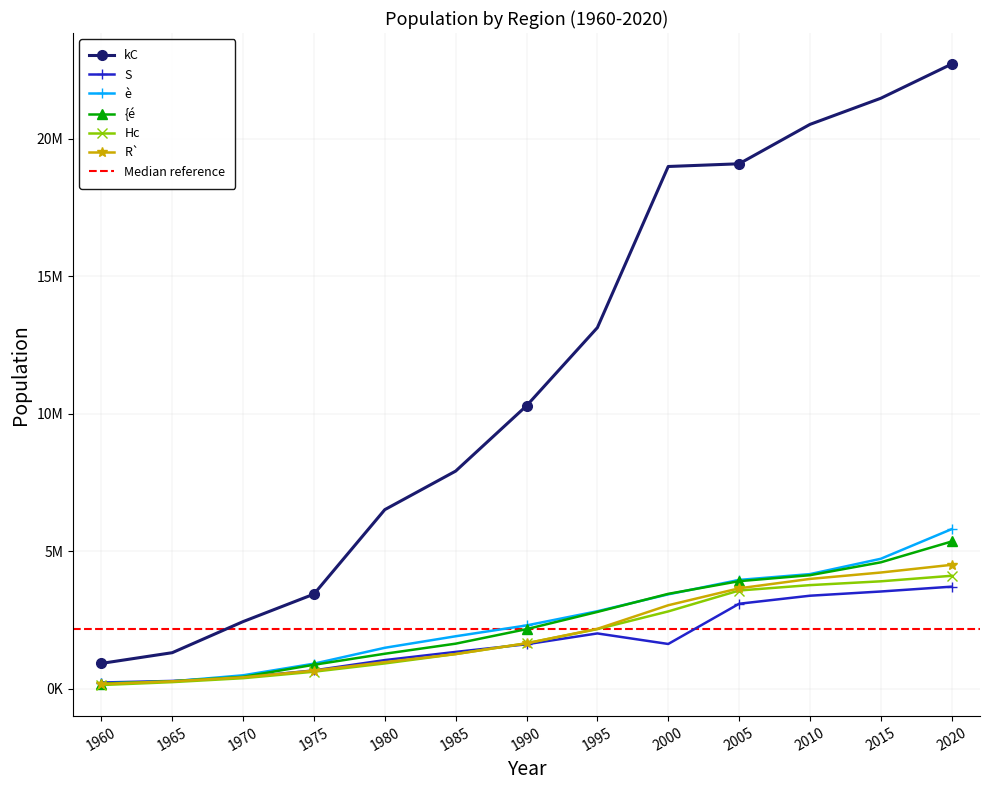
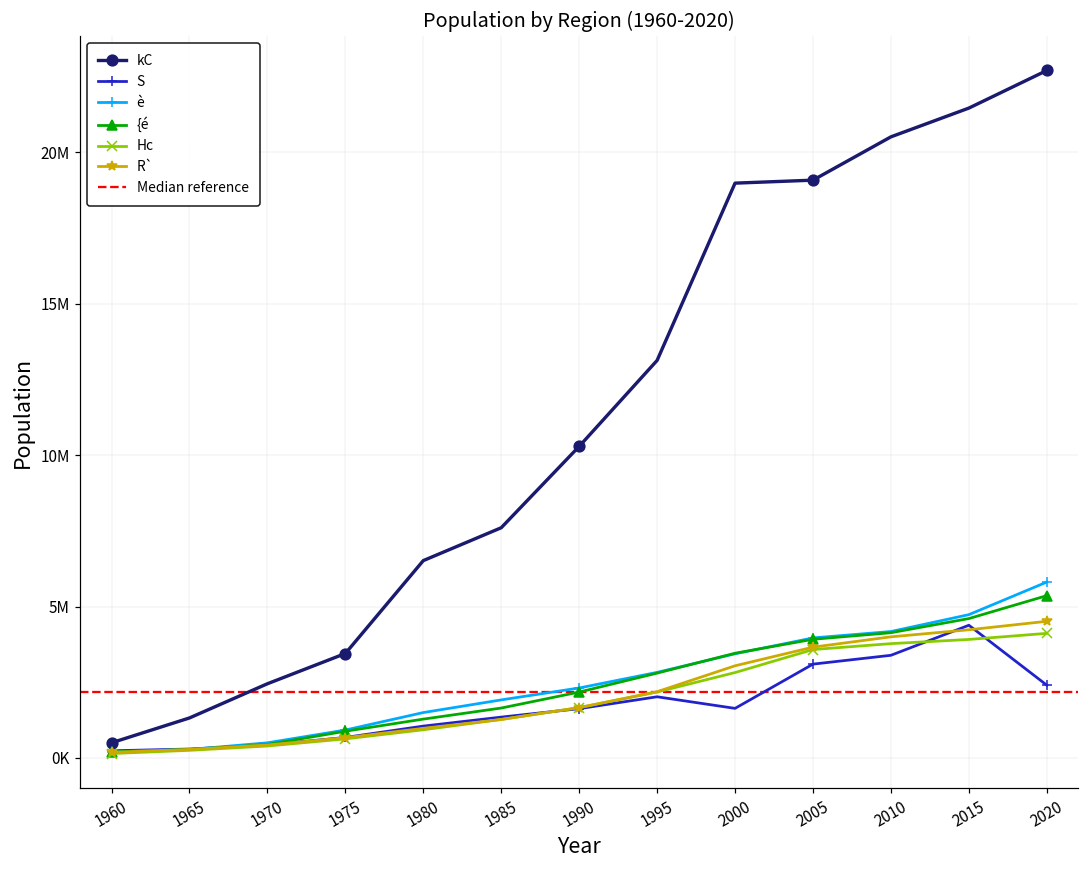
kC, 1960: 900000 -> 500000
kC, 1985: 7900000 -> 7600000
S, 2015: 3500000 -> 4400000
S, 2020: 3700000 -> 2400000
